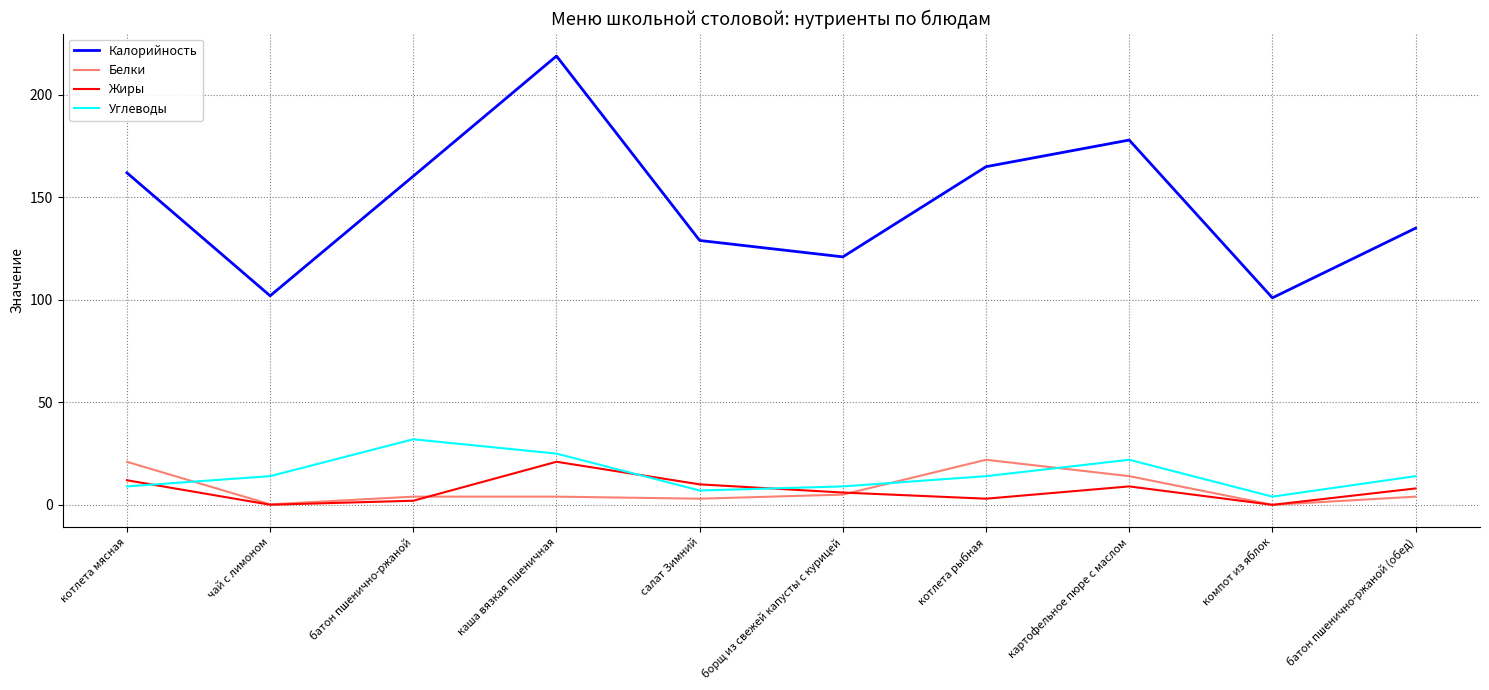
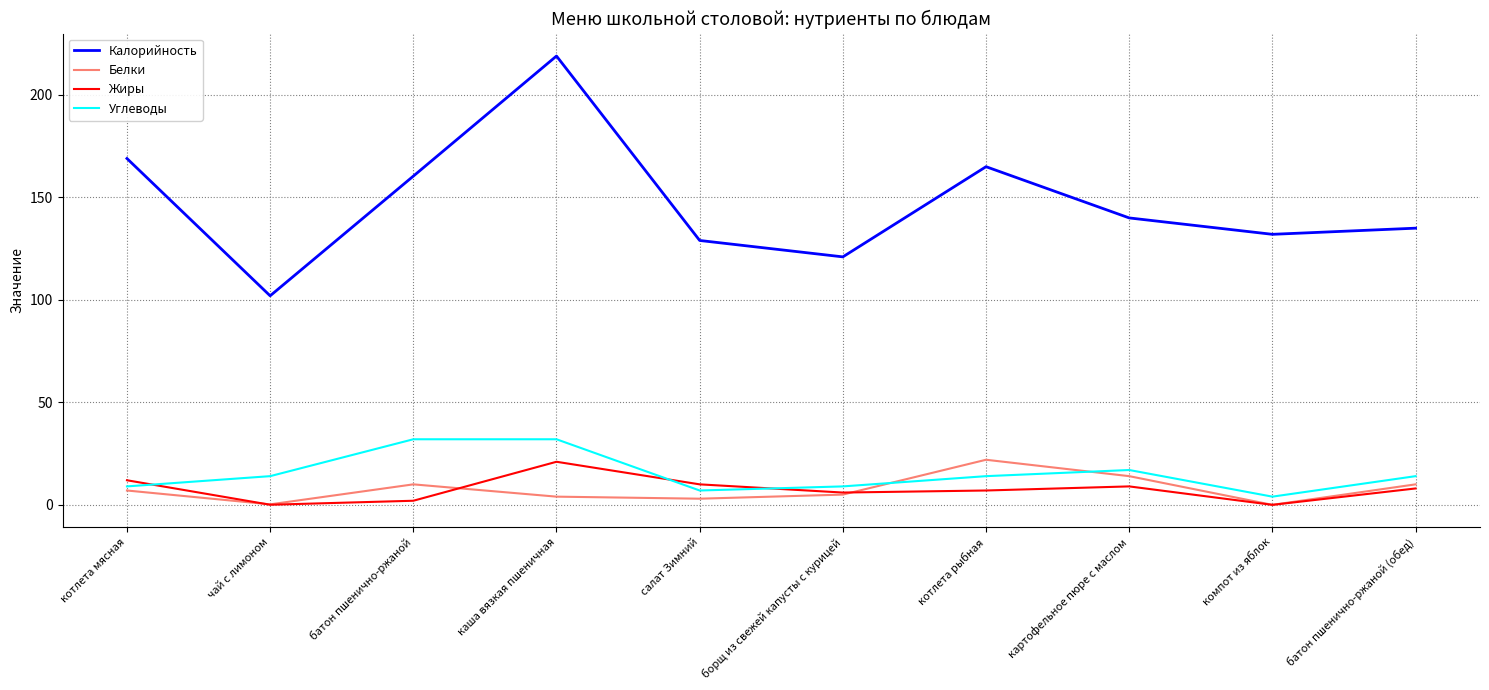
Калорийность, котлета мясная: 162 -> 169
Белки, котлета мясная: 21 -> 7
Белки, батон пшенично-ржаной: 4 -> 10
Углеводы, каша вязкая пшеничная: 25 -> 32
Жиры, котлета рыбная: 3 -> 7
Калорийность, картофельное пюре с маслом: 178 -> 140
Углеводы, картофельное пюре с маслом: 22 -> 17
Калорийность, компот из яблок: 101 -> 132
Белки, батон пшенично-ржаной (обед): 4 -> 10
